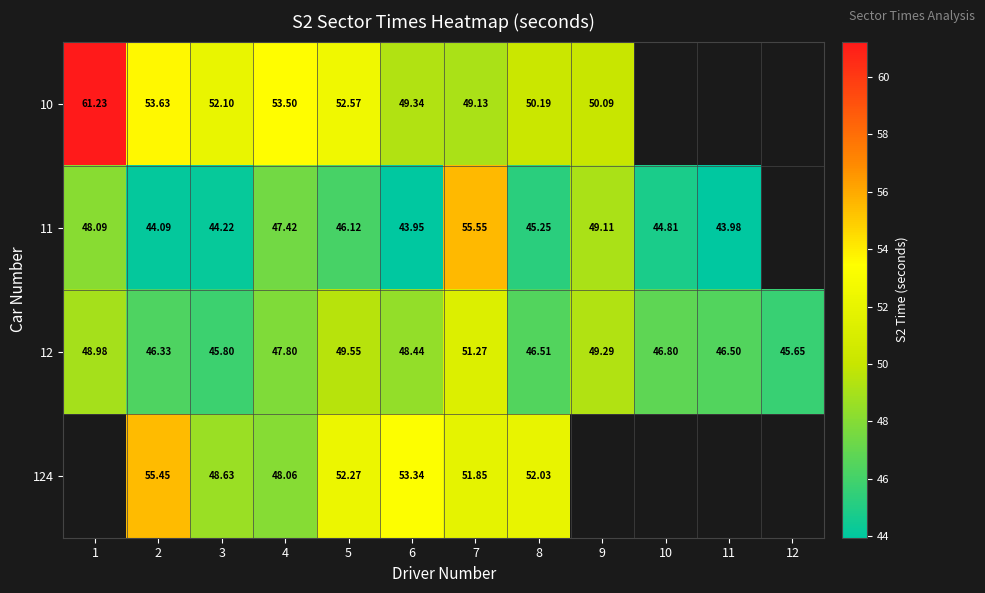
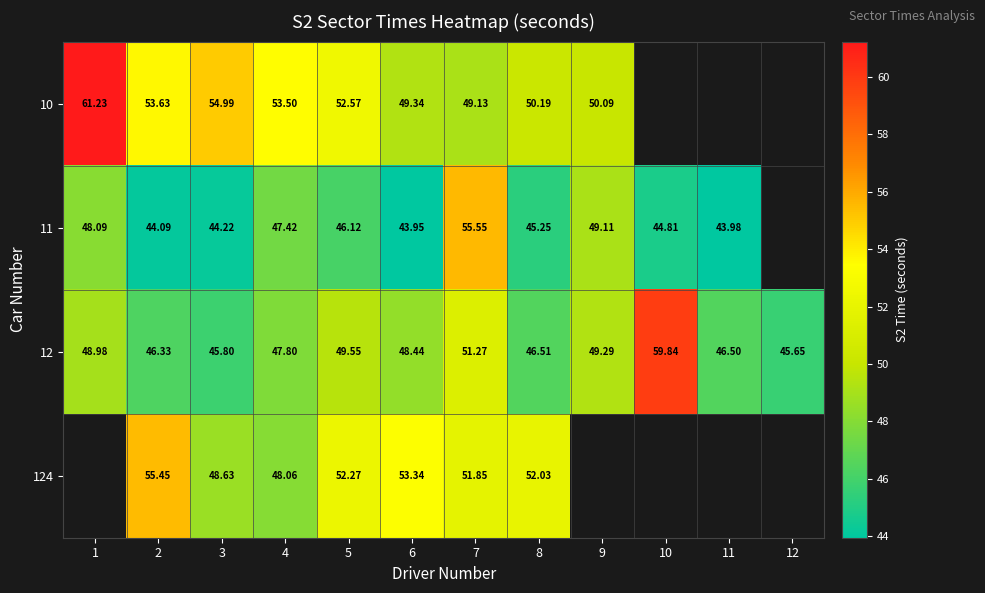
10, 3: 52.10 -> 54.99
12, 10: 46.80 -> 59.84
